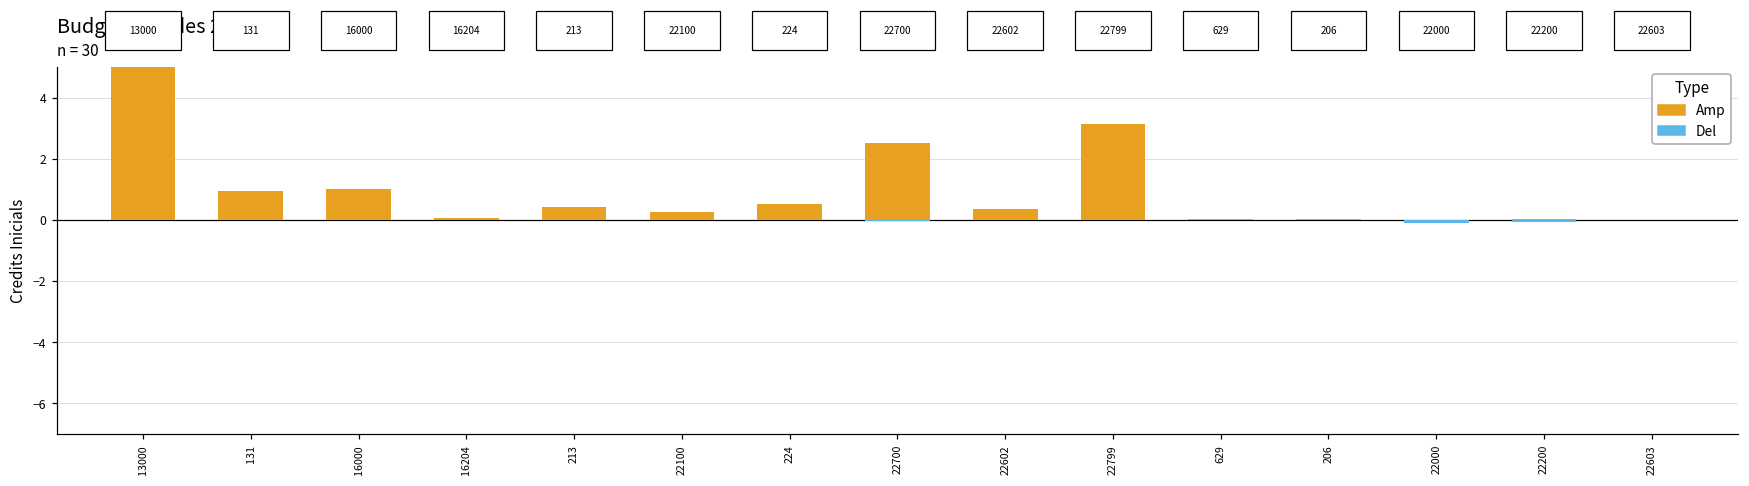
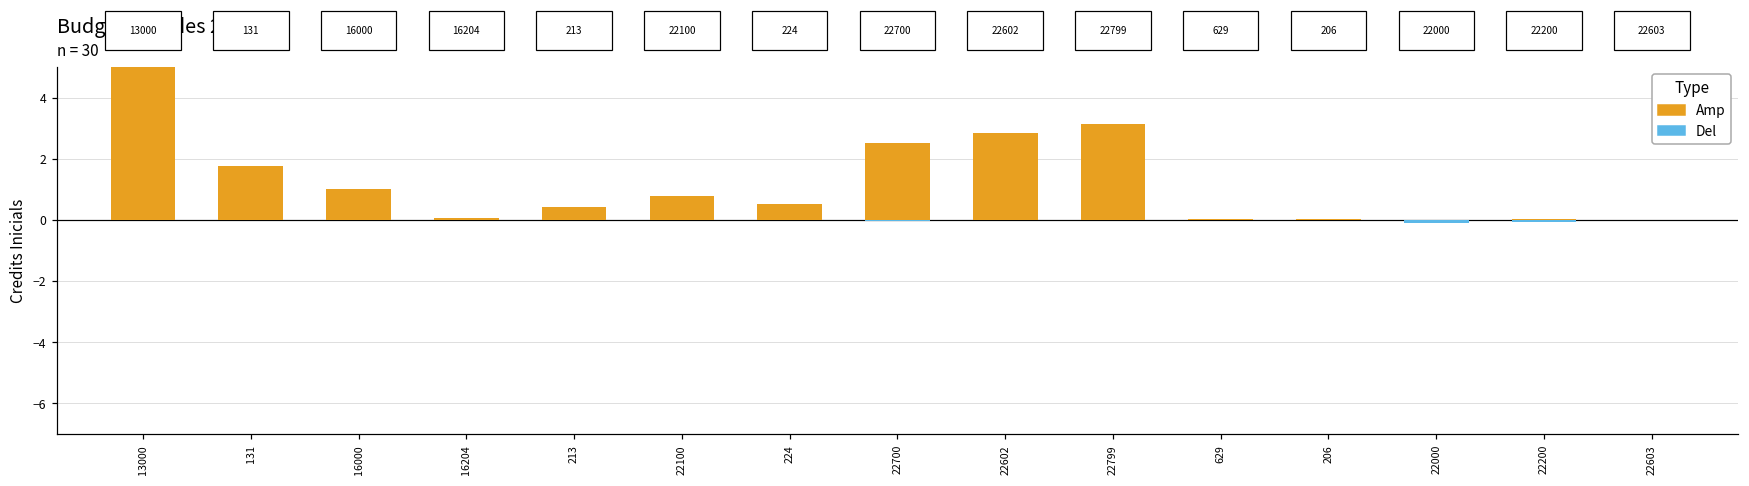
Amp, 131: 1.0 -> 1.8
Amp, 22100: 0.3 -> 0.8
Amp, 22602: 0.4 -> 2.9
